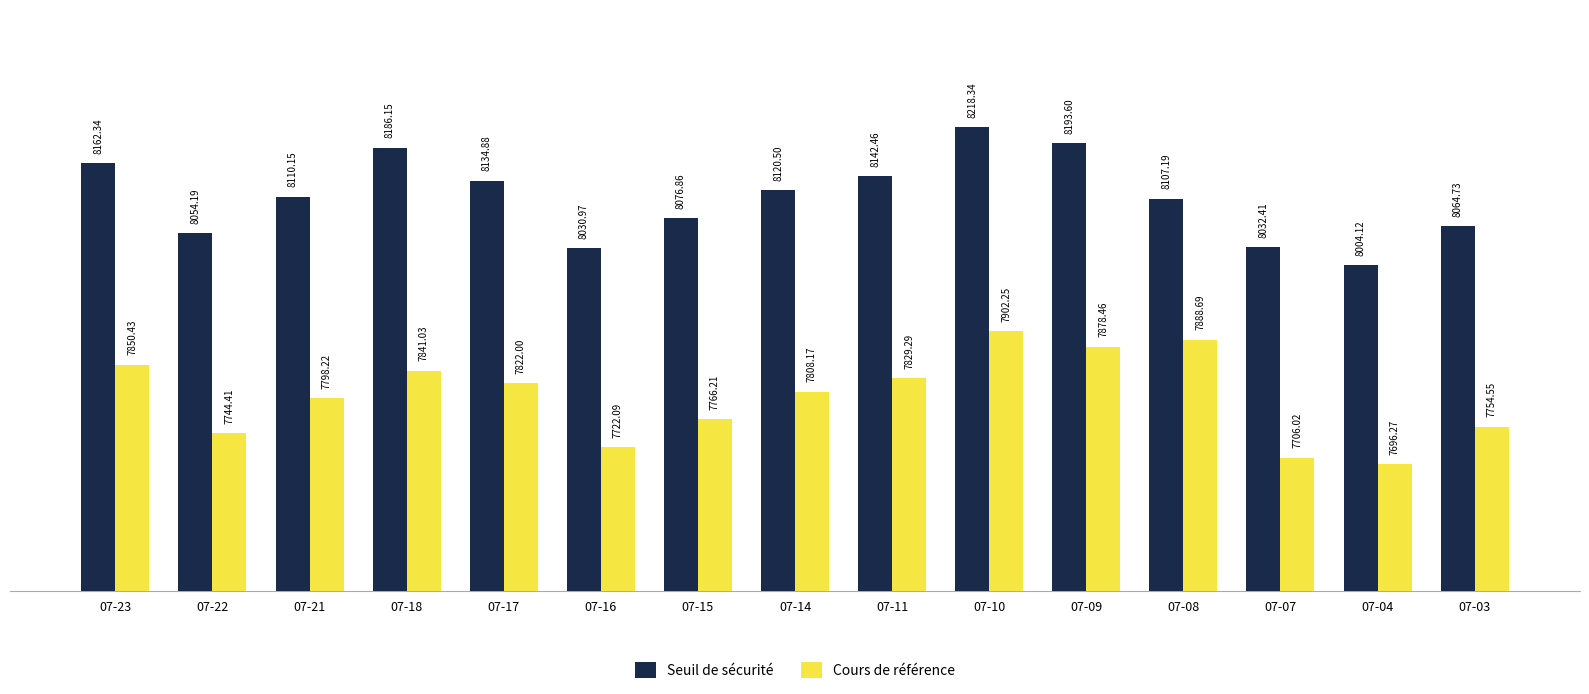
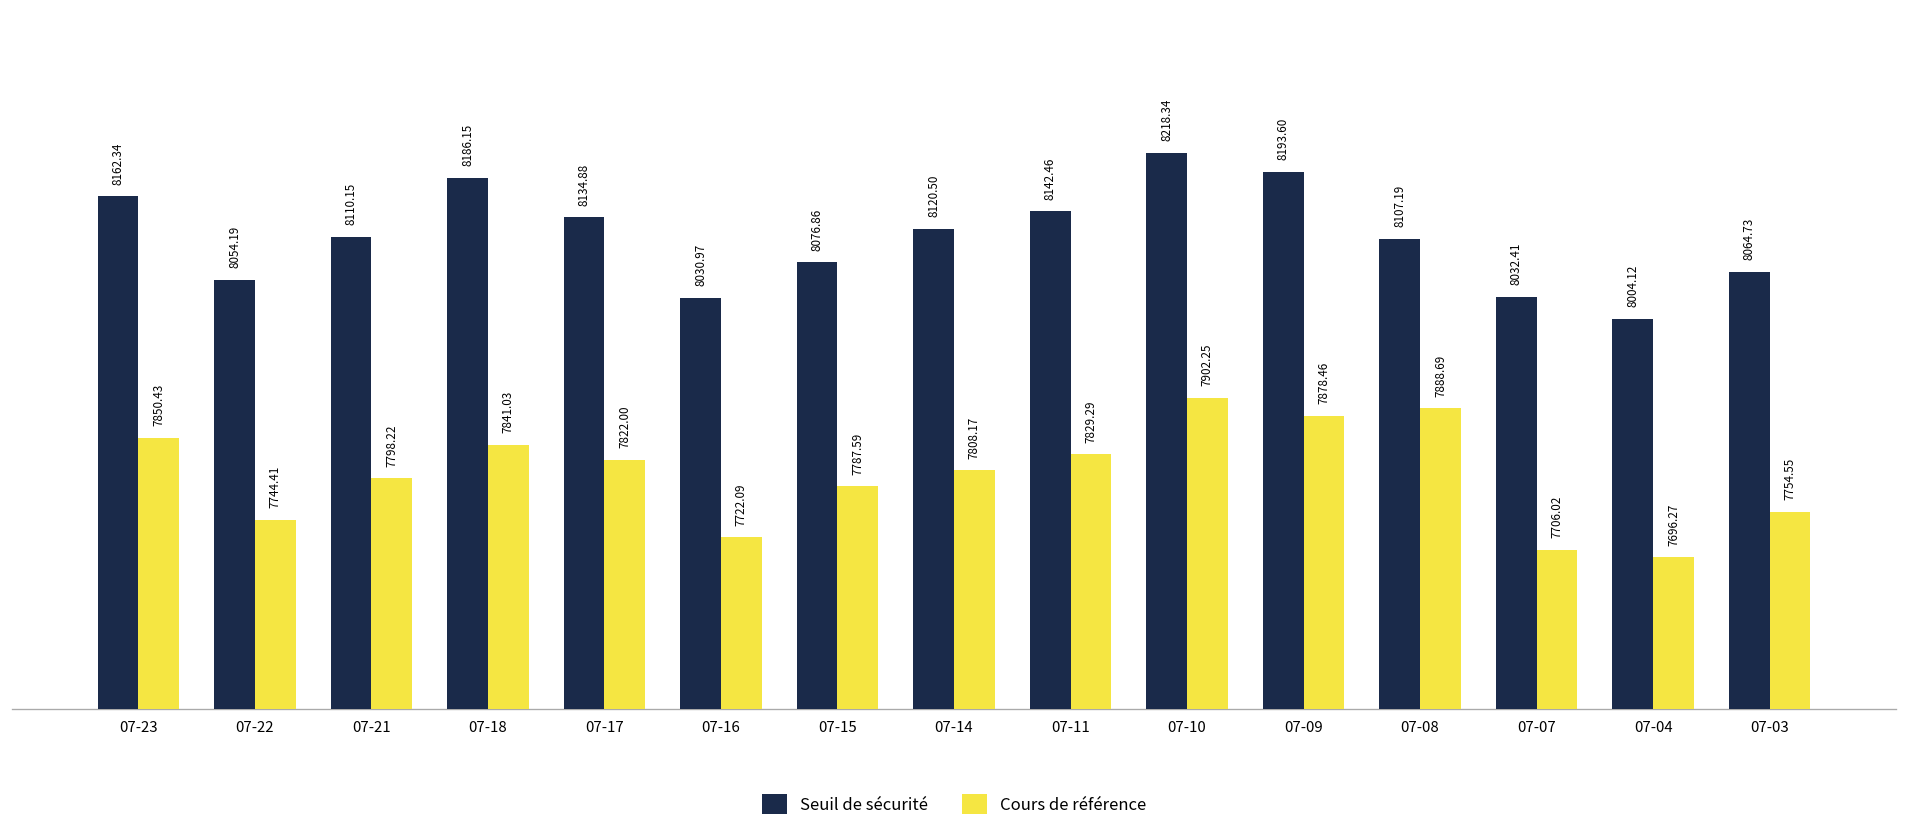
Cours de référence, 07-15: 7766.21 -> 7787.59
